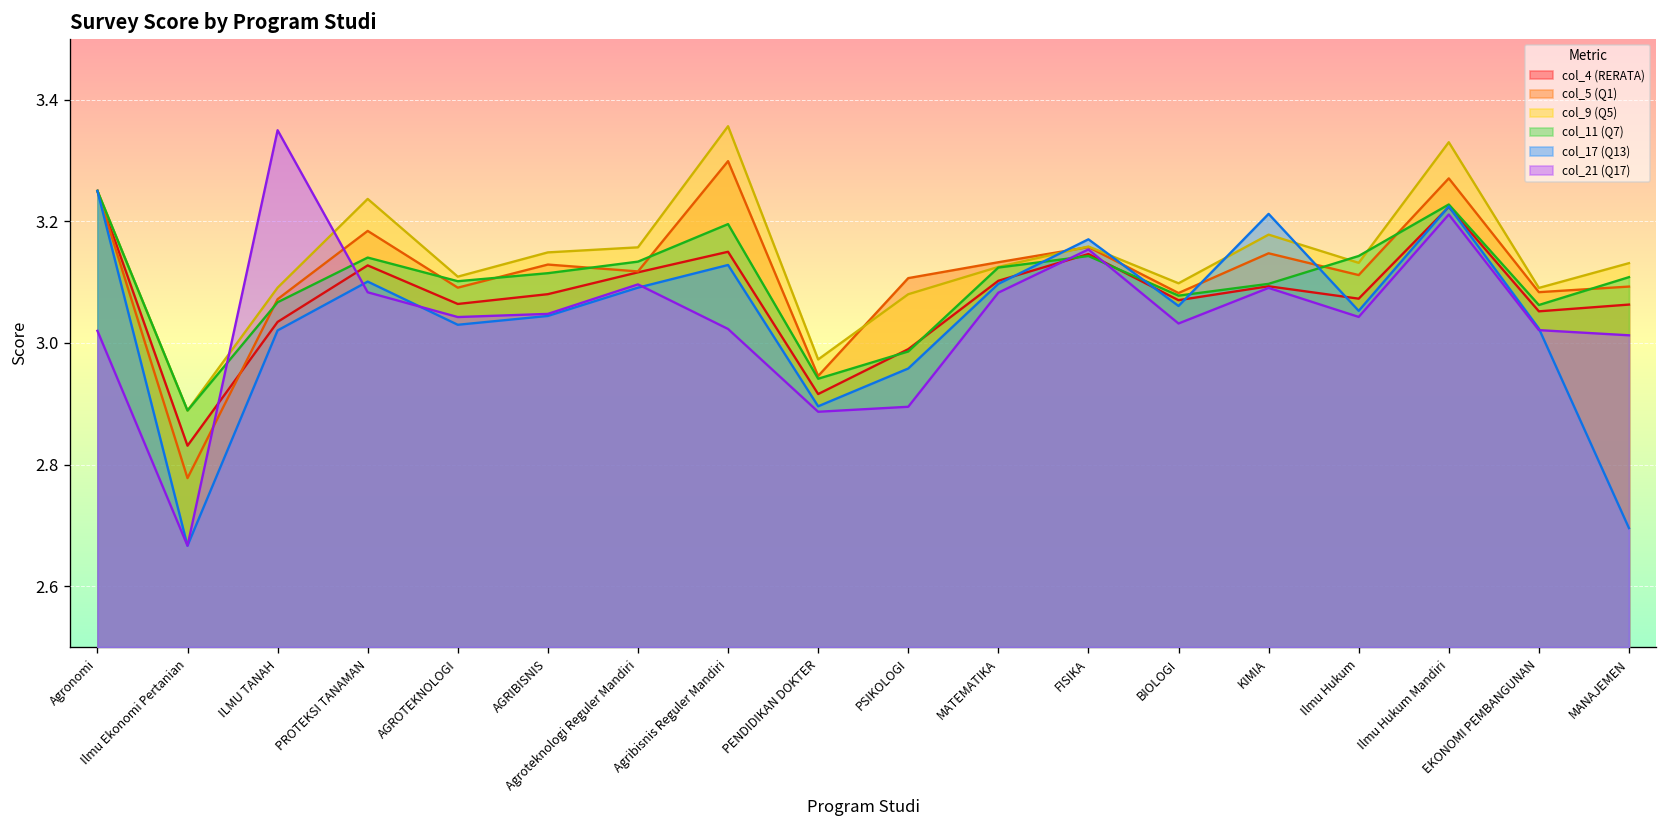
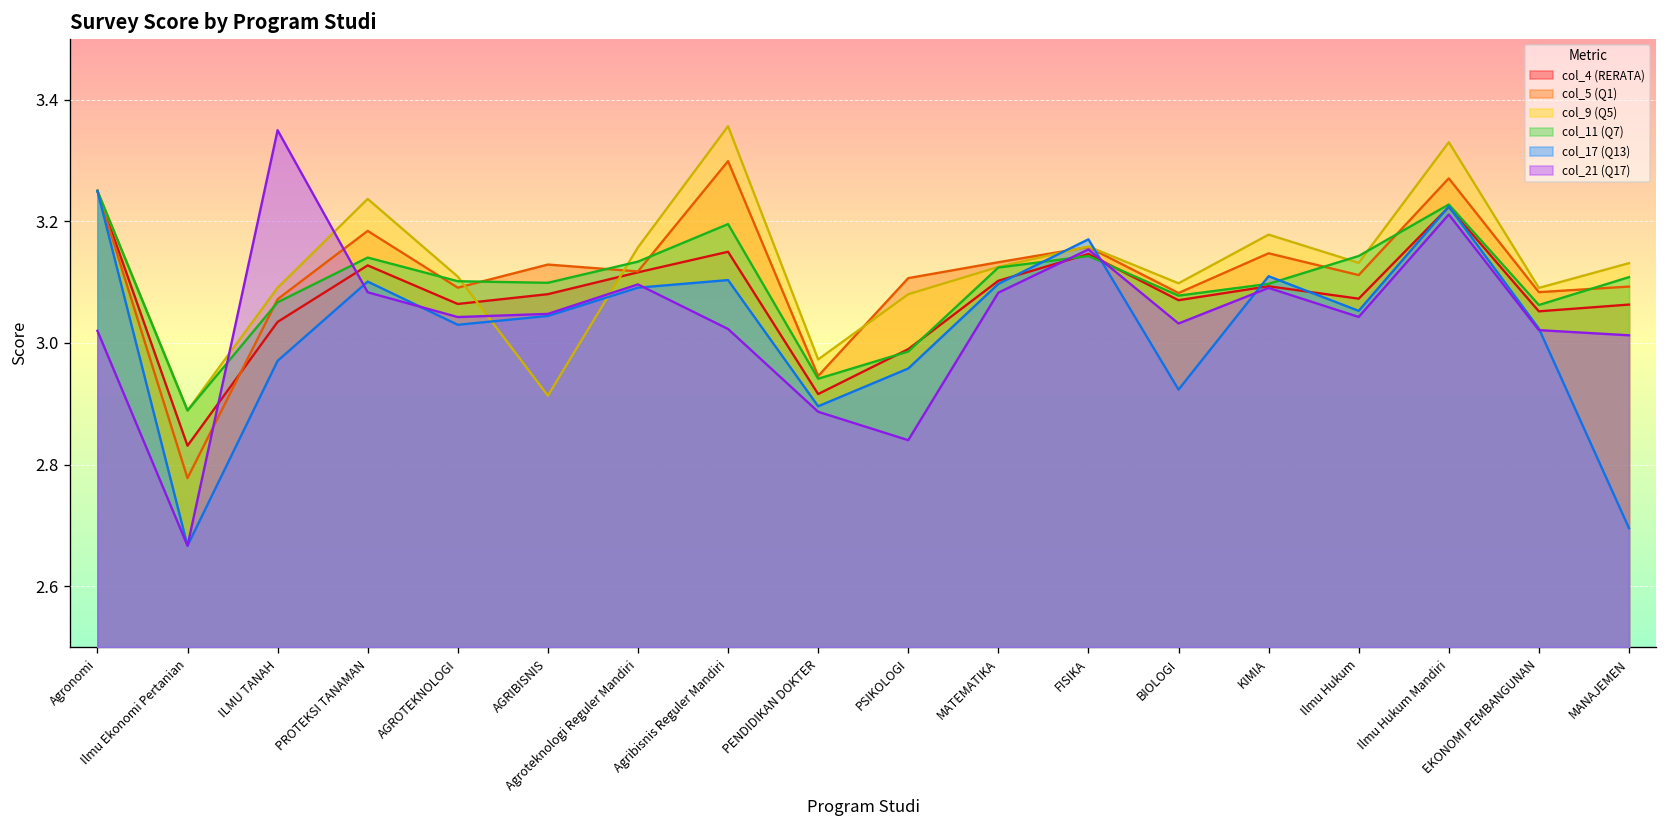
col_17 (Q13), ILMU TANAH: 3.02 -> 2.97
col_9 (Q5), AGRIBISNIS: 3.15 -> 2.91
col_11 (Q7), AGRIBISNIS: 3.11 -> 3.10
col_17 (Q13), Agribisnis Reguler Mandiri: 3.13 -> 3.10
col_21 (Q17), PSIKOLOGI: 2.90 -> 2.84
col_17 (Q13), BIOLOGI: 3.06 -> 2.92
col_17 (Q13), KIMIA: 3.21 -> 3.11
